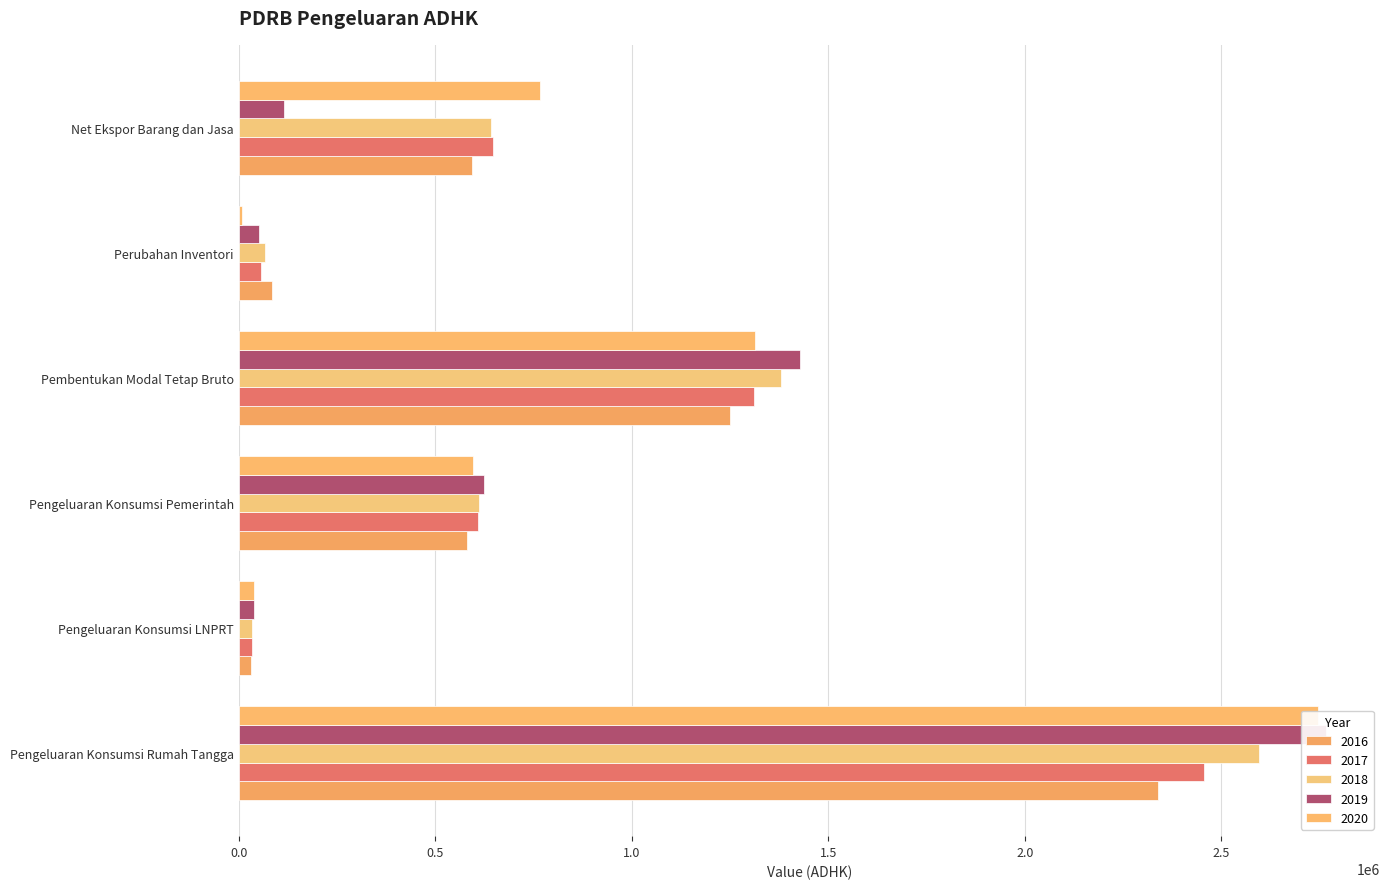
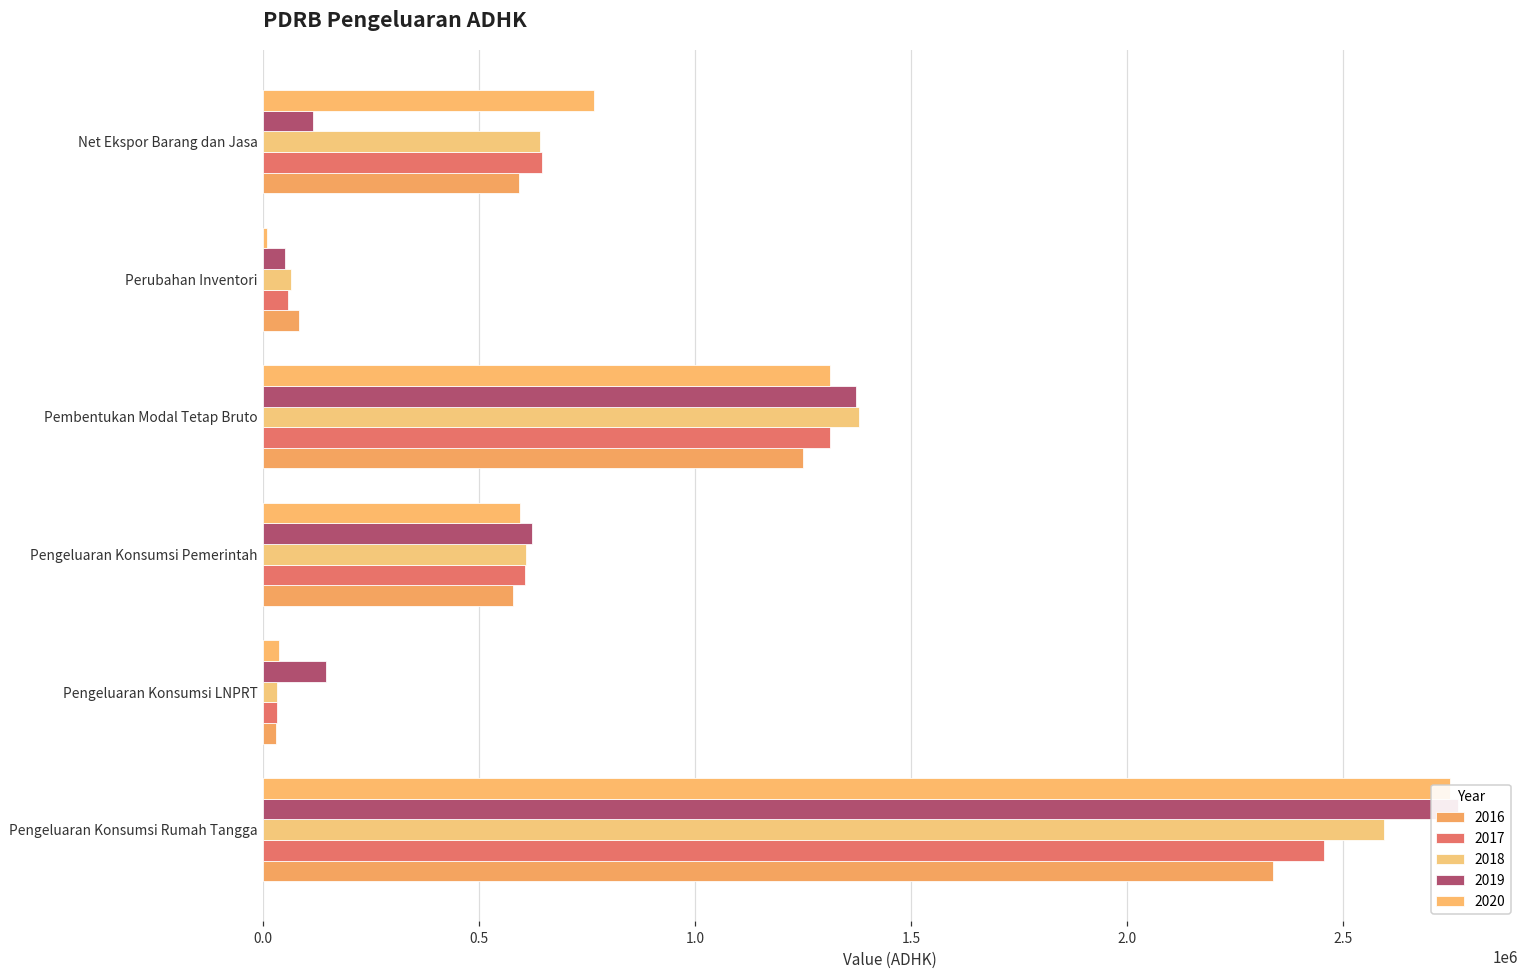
2019, Pembentukan Modal Tetap Bruto: 1430000 -> 1370000
2019, Pengeluaran Konsumsi LNPRT: 40000 -> 150000
